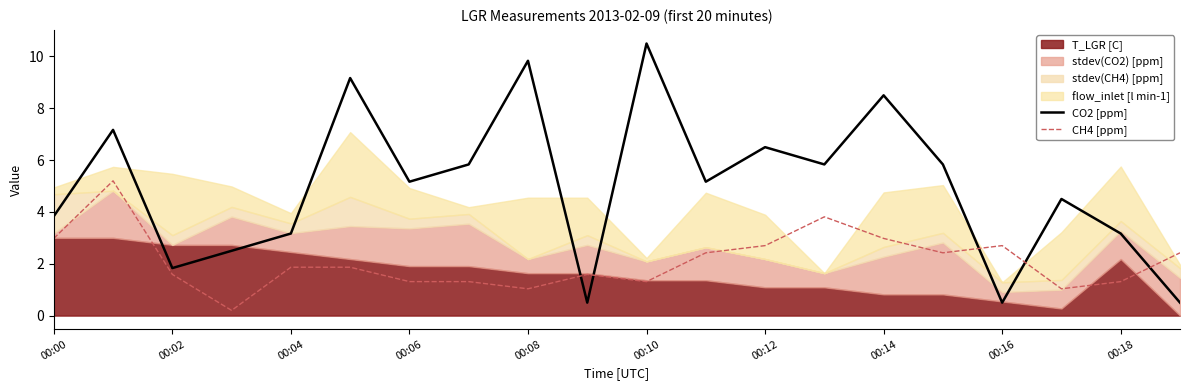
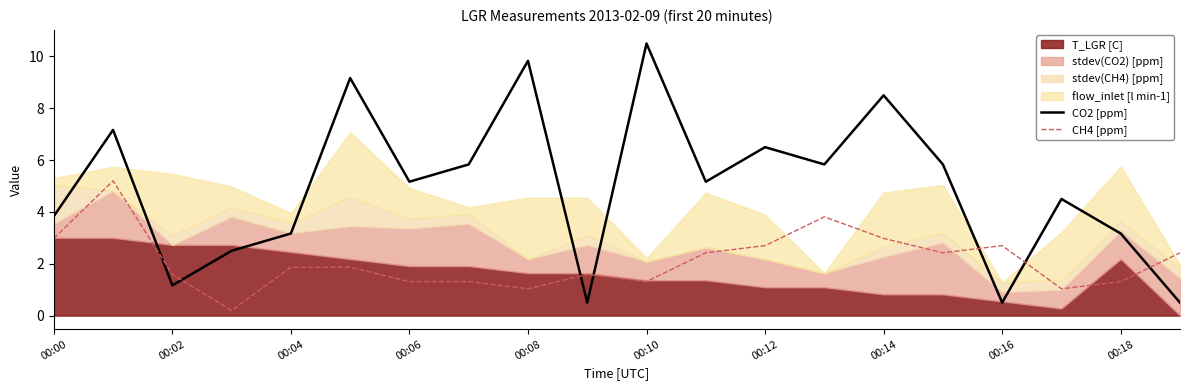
stdev(CO2) [ppm], 00:00: 0.2 -> 0.5
CO2 [ppm], 00:02: 1.8 -> 1.2
